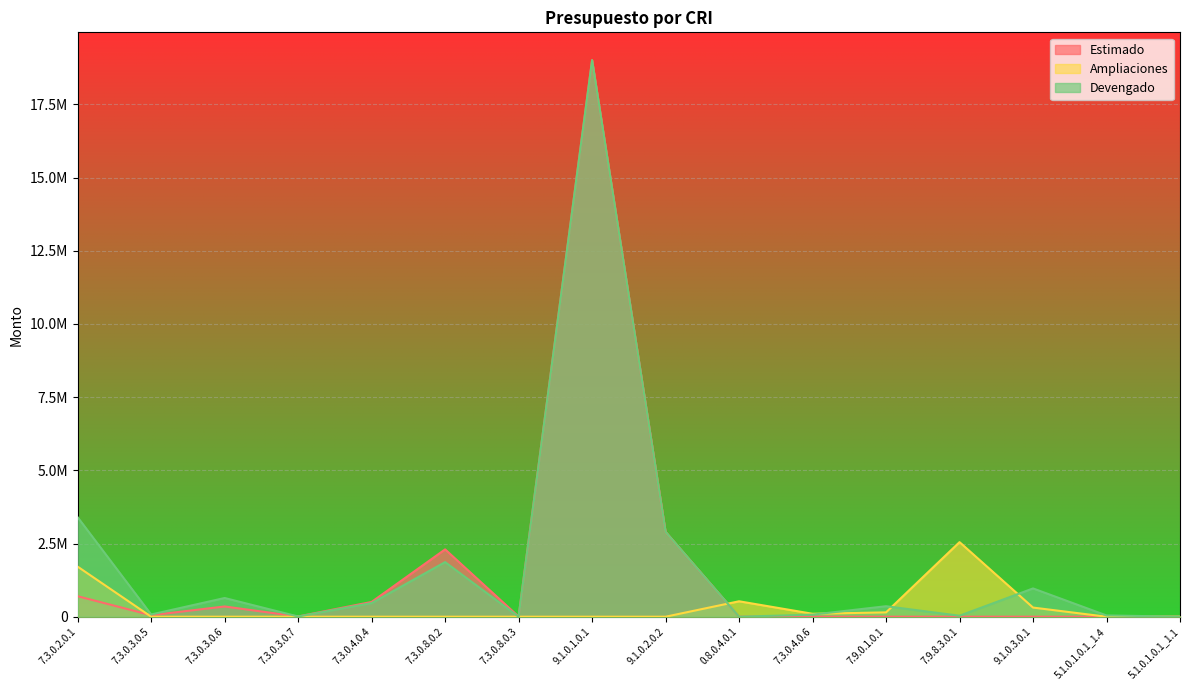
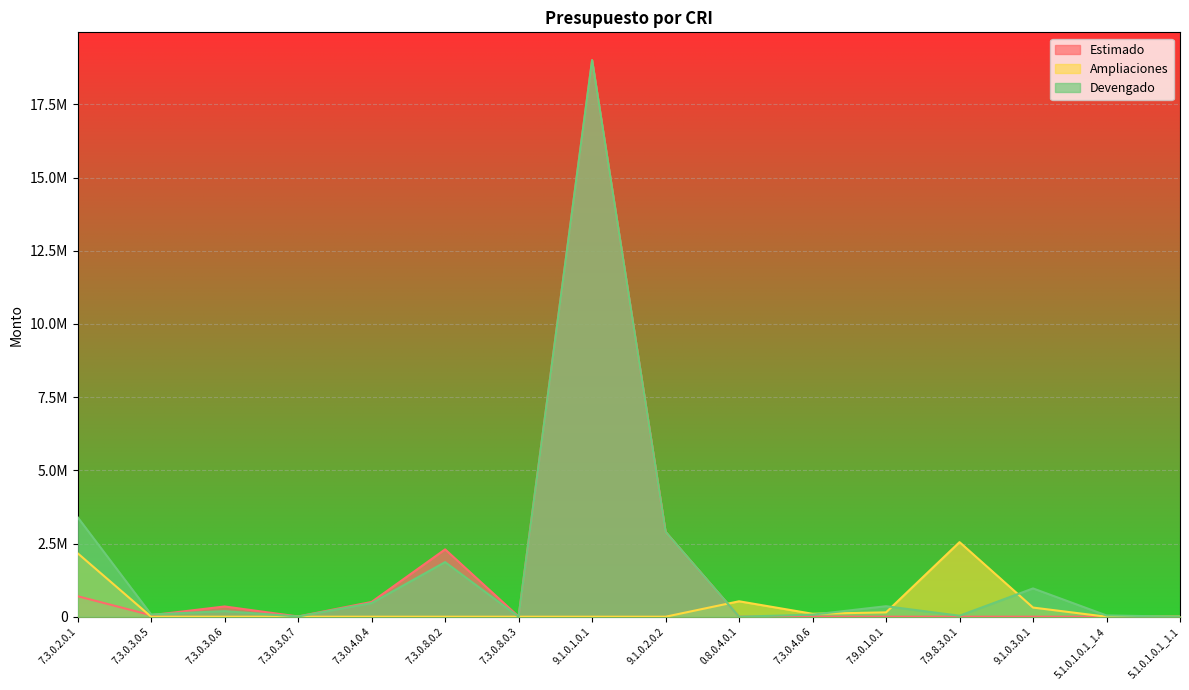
Ampliaciones, 7.3.0.2.0.1: 1700000 -> 2200000
Devengado, 7.3.0.3.0.6: 600000 -> 200000
